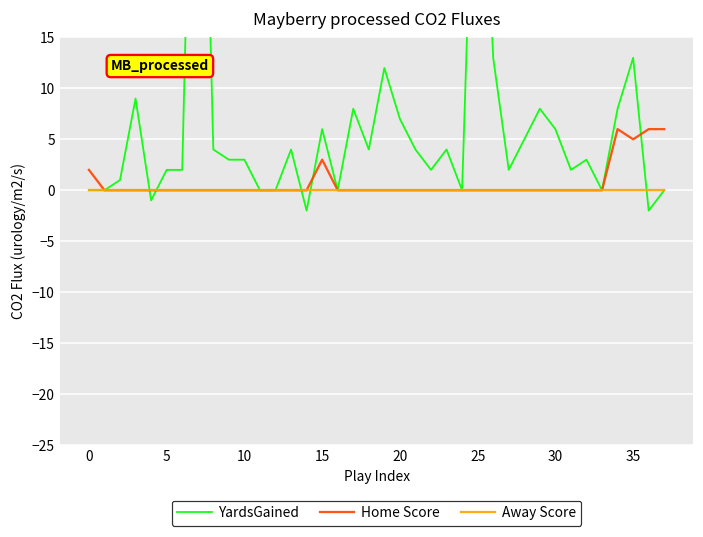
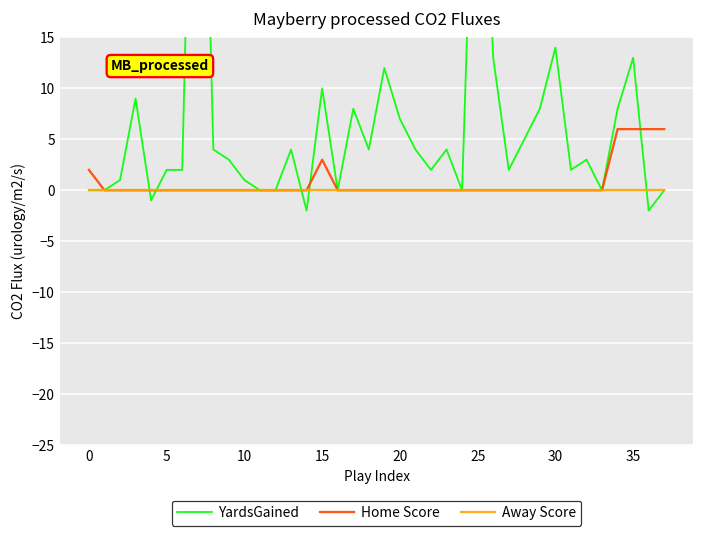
YardsGained, 10: 3 -> 1
YardsGained, 15: 6 -> 10
YardsGained, 30: 6 -> 14
Home Score, 35: 5 -> 6
